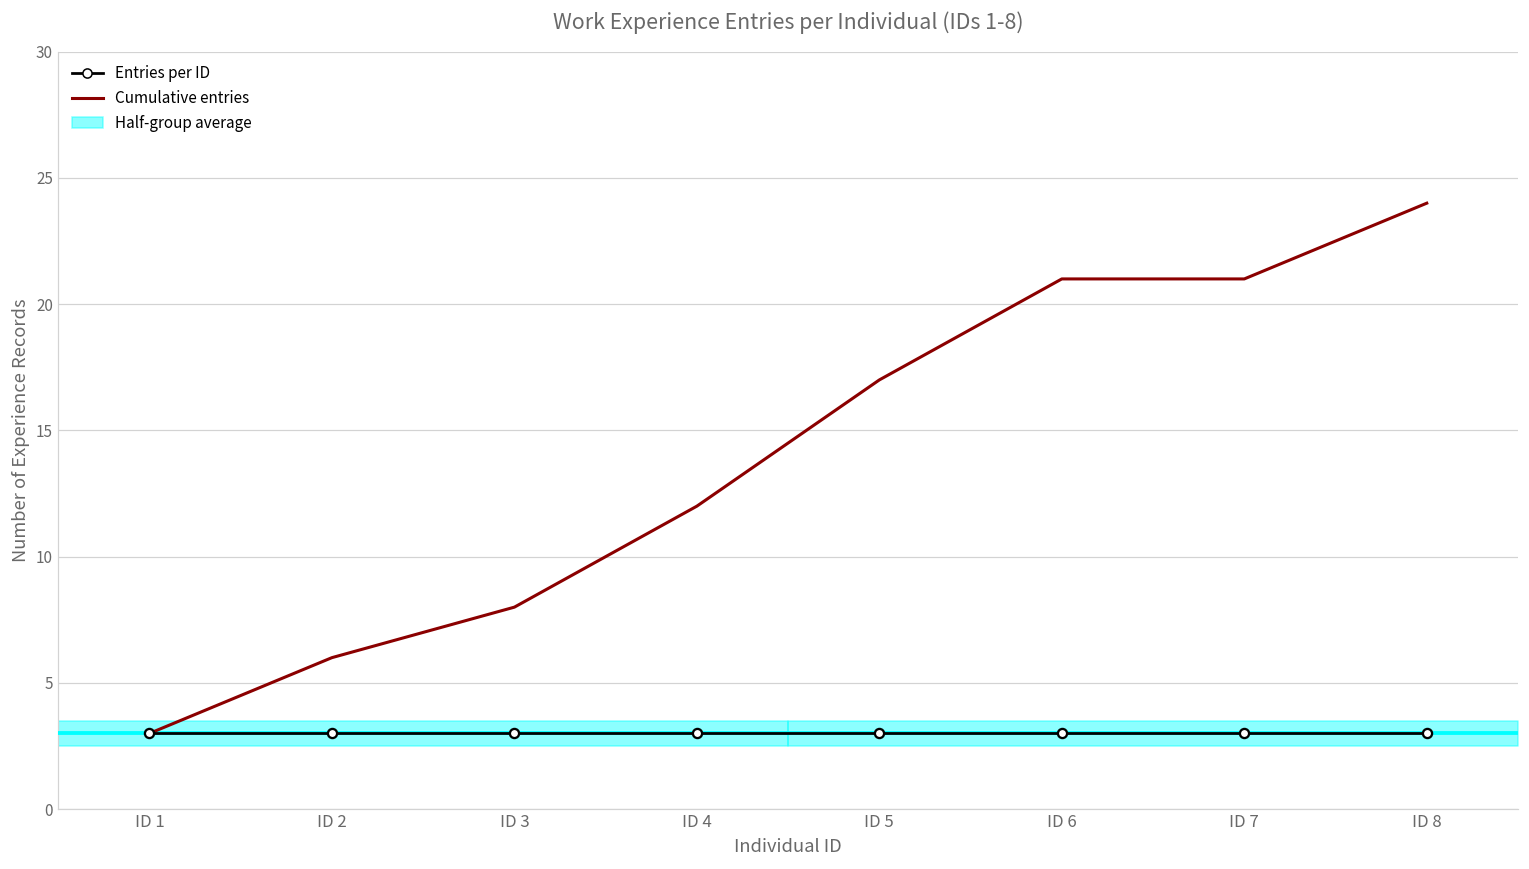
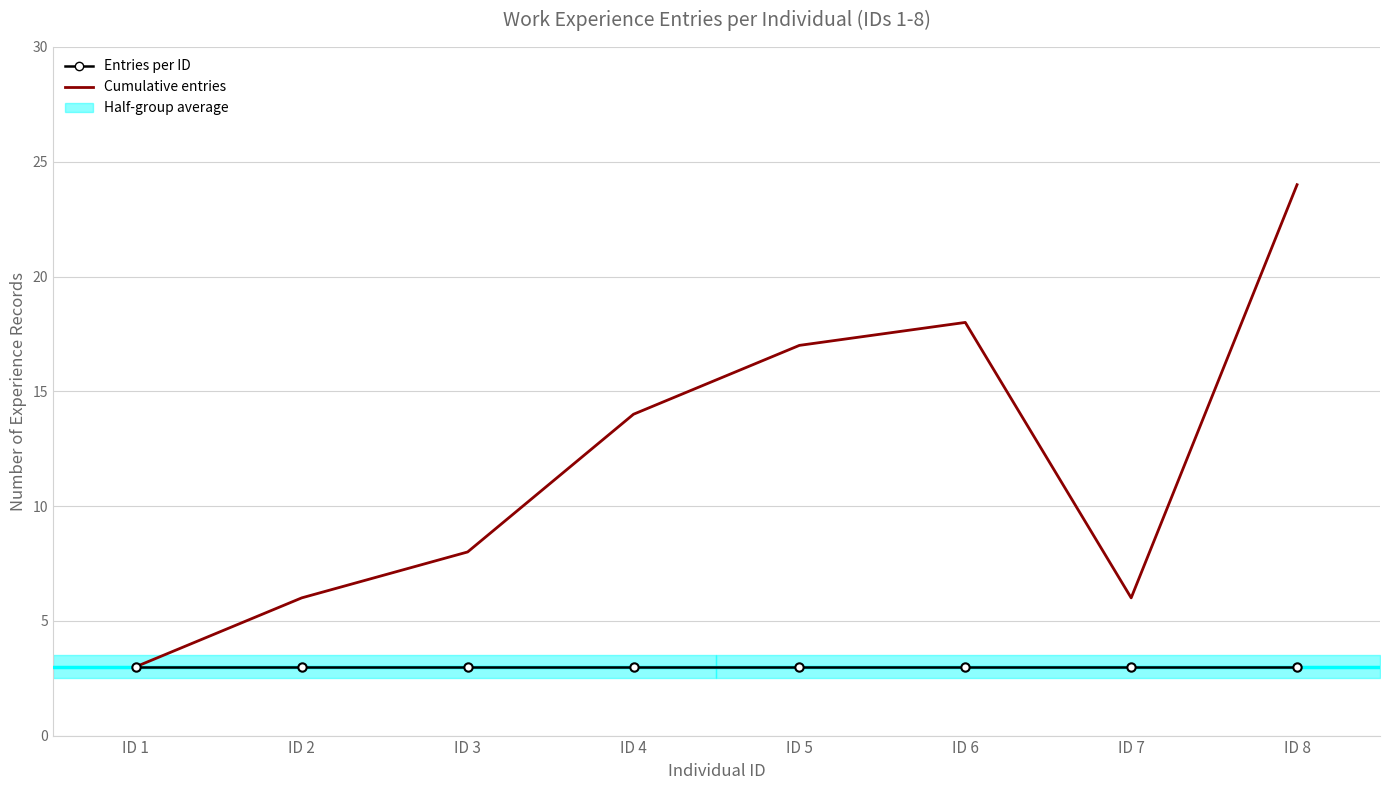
Cumulative entries, ID 4: 12 -> 14
Cumulative entries, ID 6: 21 -> 18
Cumulative entries, ID 7: 21 -> 6
